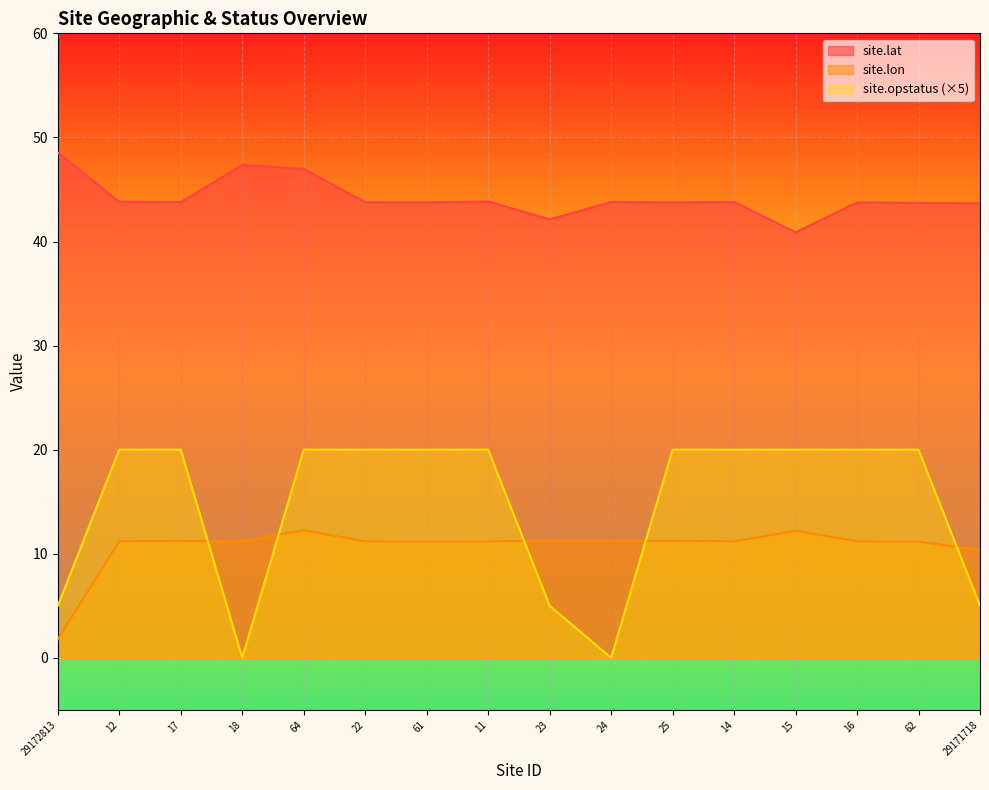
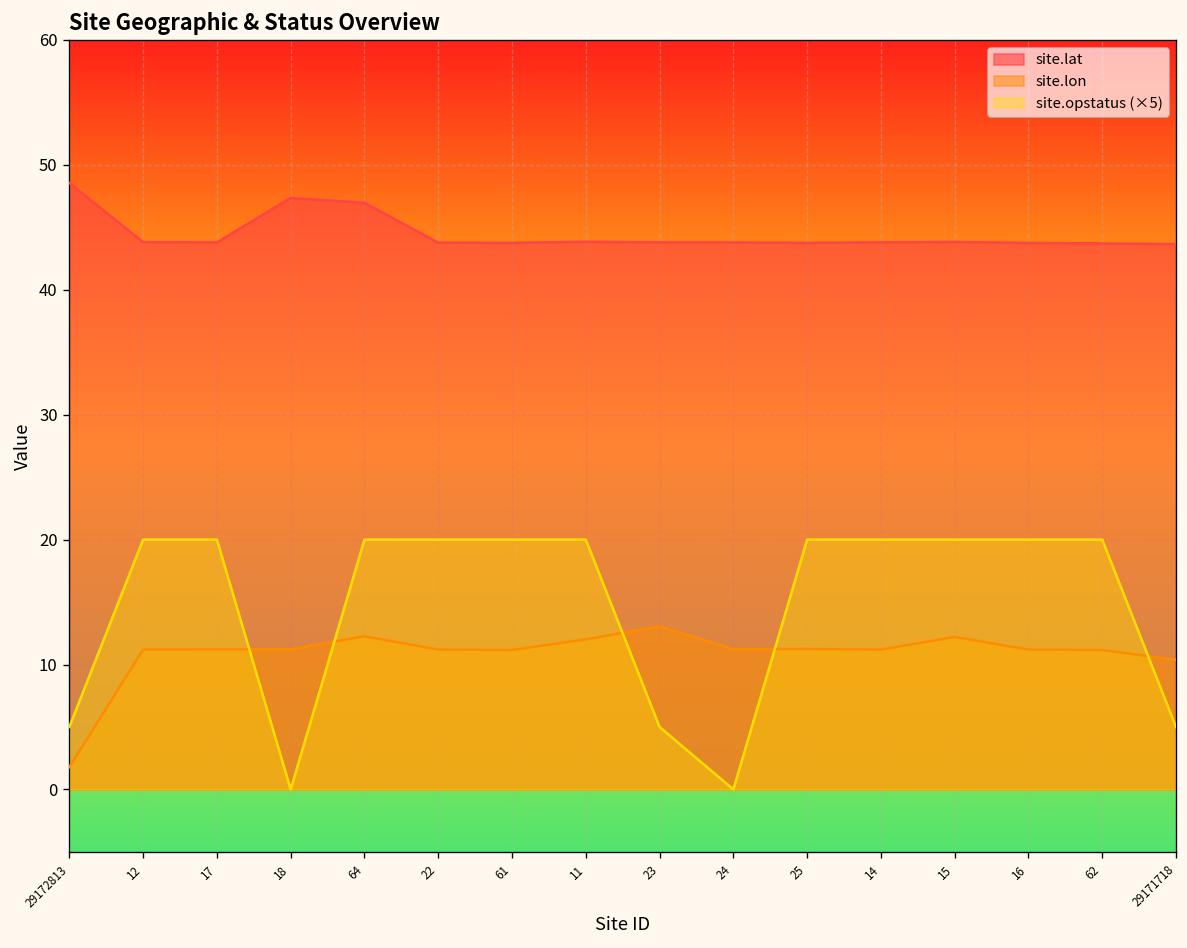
site.lon, 11: 11.2 -> 12.0
site.lat, 23: 42.1 -> 43.8
site.lon, 23: 11.3 -> 13.1
site.lat, 15: 40.9 -> 43.8
